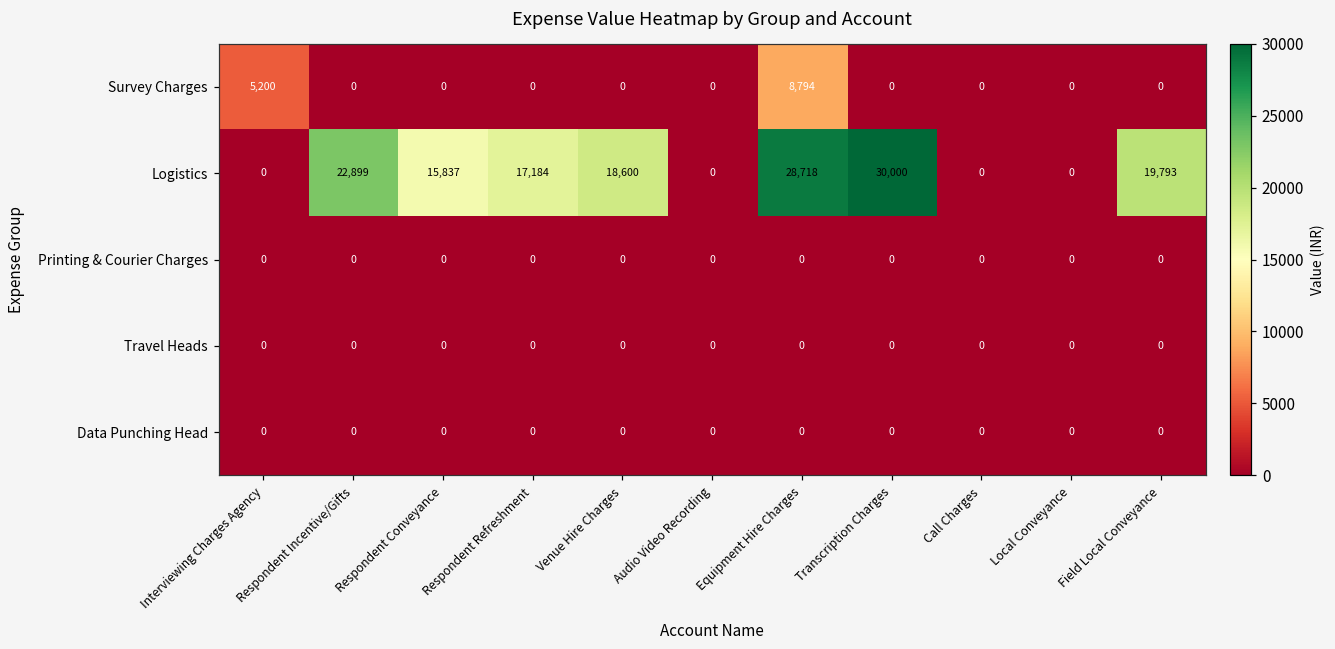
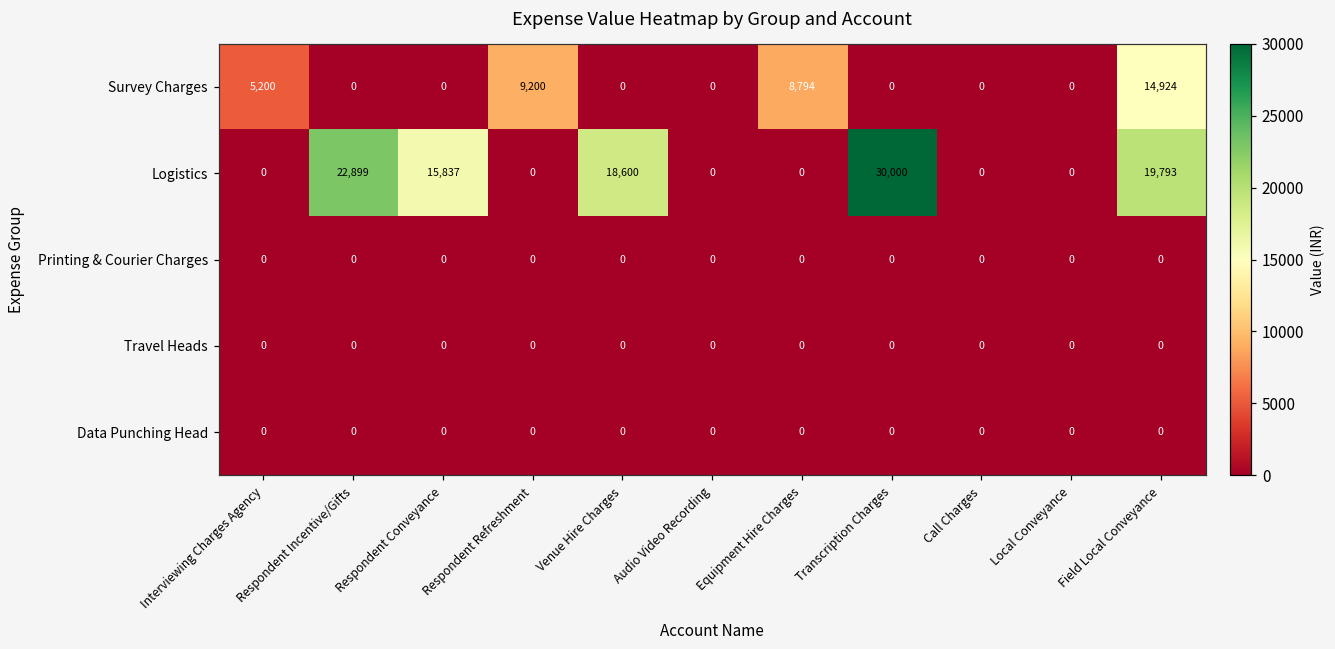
Survey Charges, Respondent Refreshment: 0 -> 9,200
Survey Charges, Field Local Conveyance: 0 -> 14,924
Logistics, Respondent Refreshment: 17,184 -> 0
Logistics, Equipment Hire Charges: 28,718 -> 0
